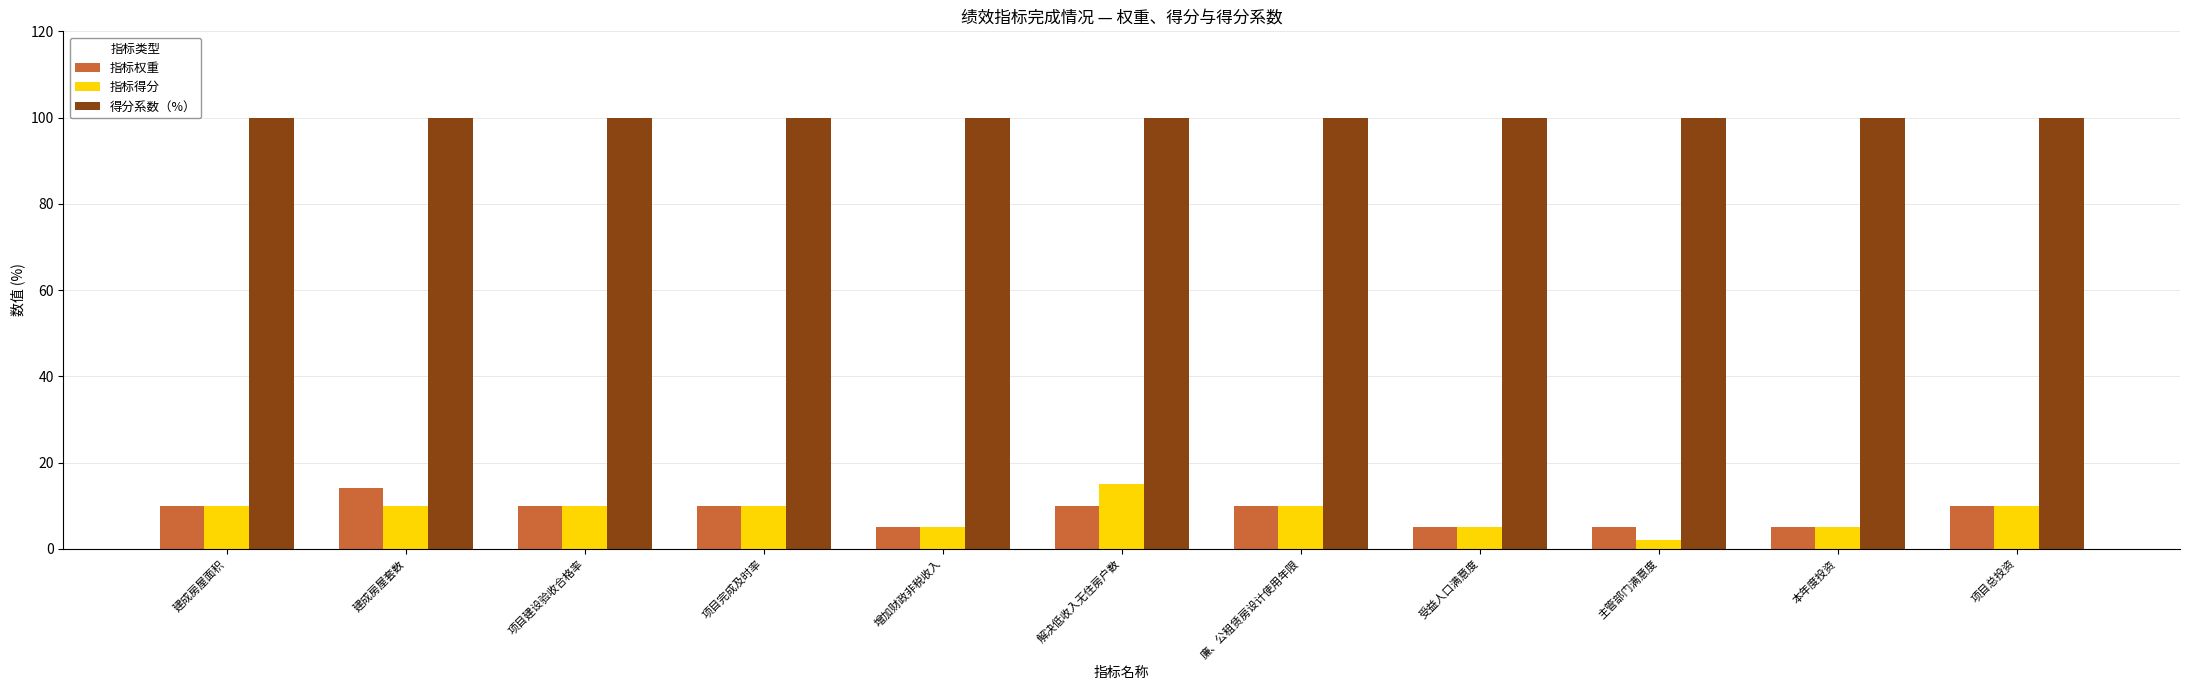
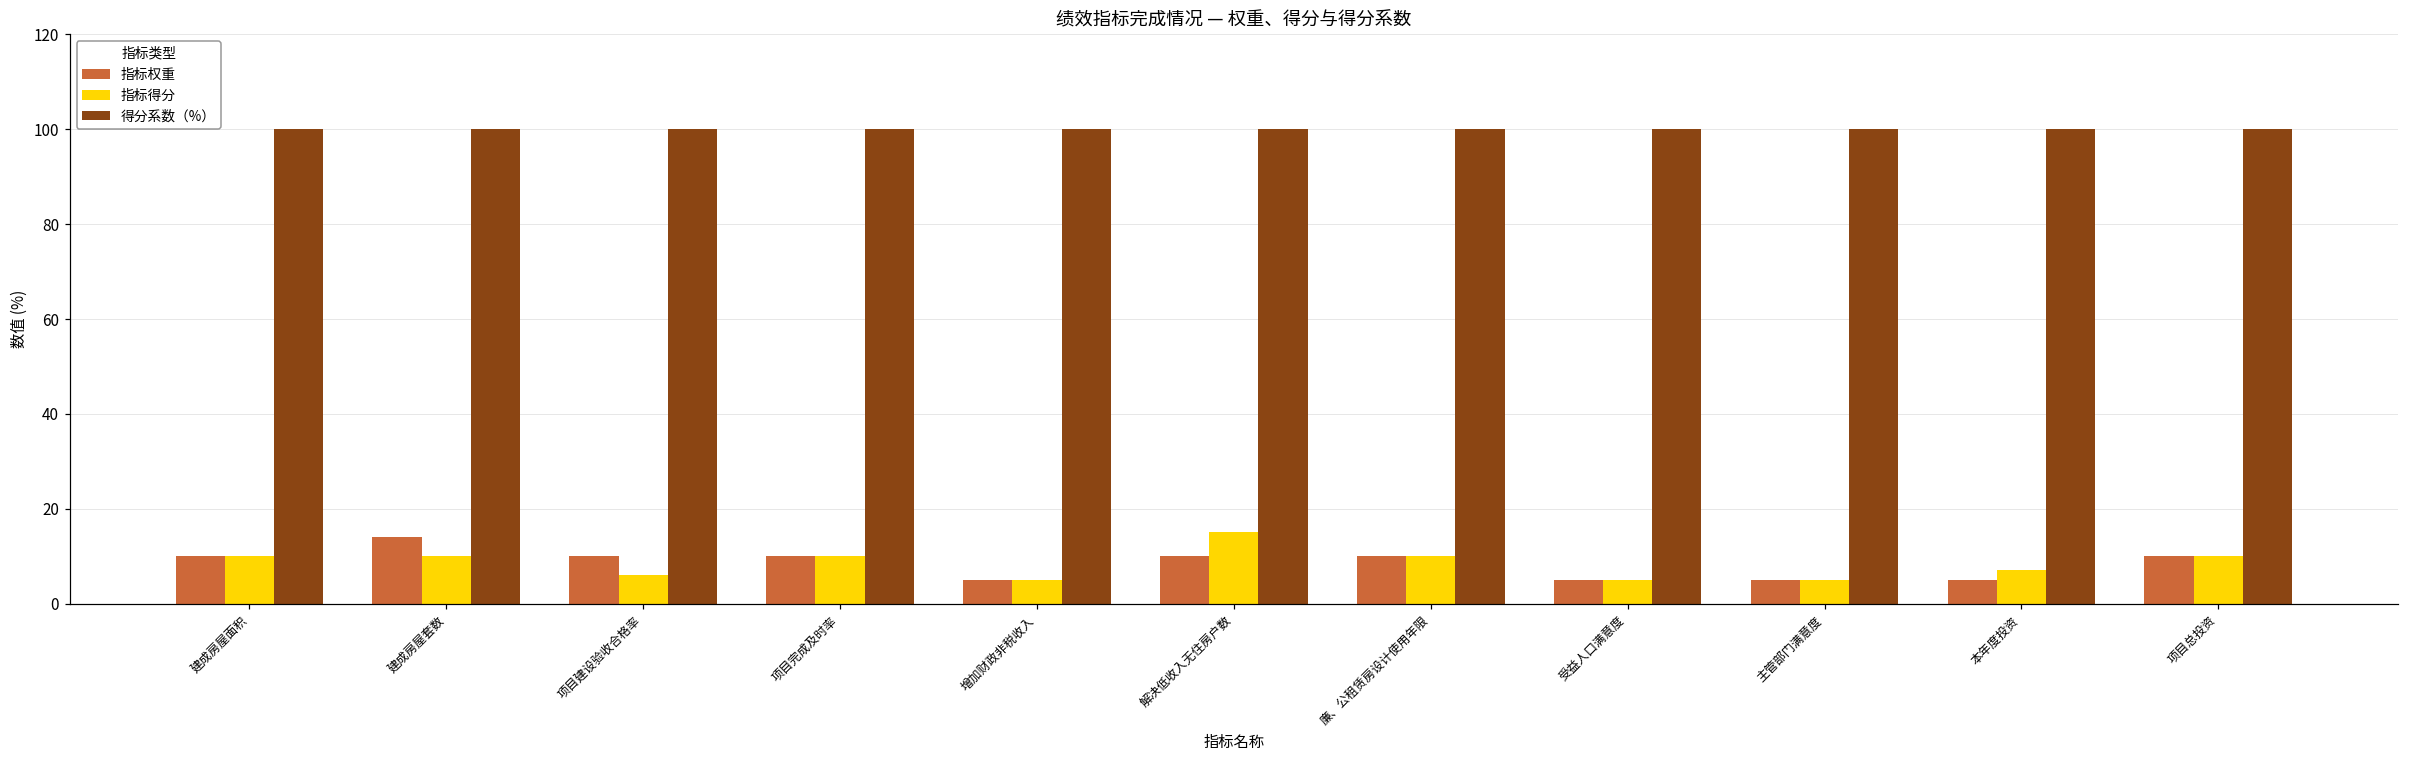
指标得分, 项目建设验收合格率: 10 -> 6
指标得分, 主管部门满意度: 2 -> 5
指标得分, 本年度投资: 5 -> 7
